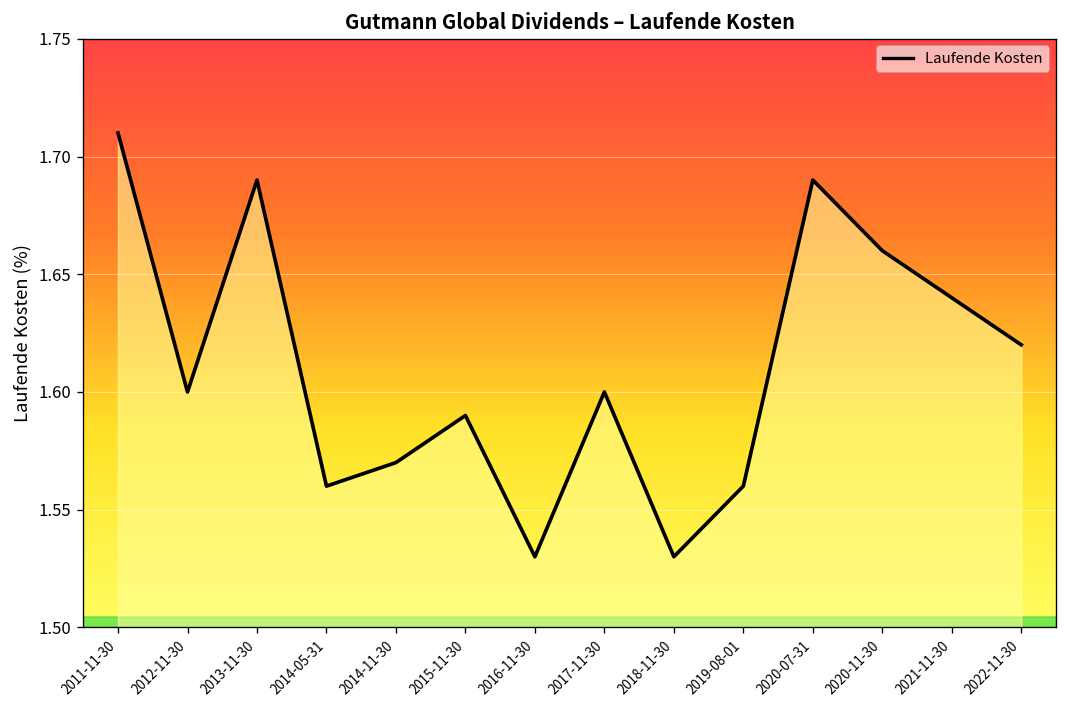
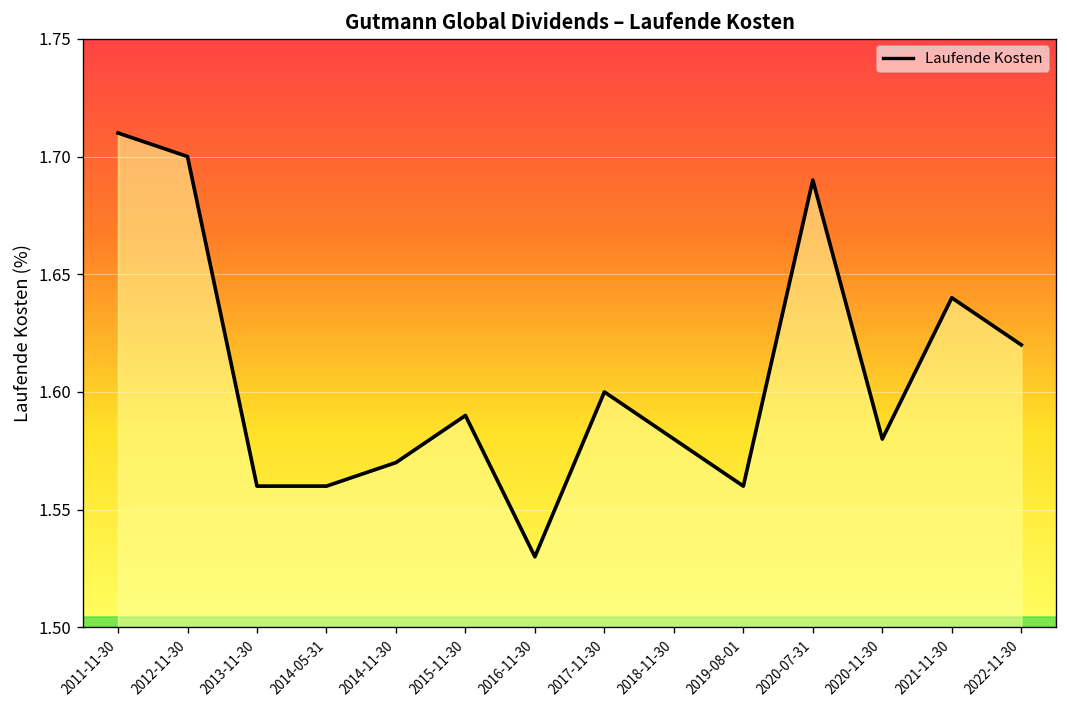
2012-11-30: 1.6 -> 1.7
2013-11-30: 1.69 -> 1.56
2018-11-30: 1.53 -> 1.58
2020-11-30: 1.66 -> 1.58
